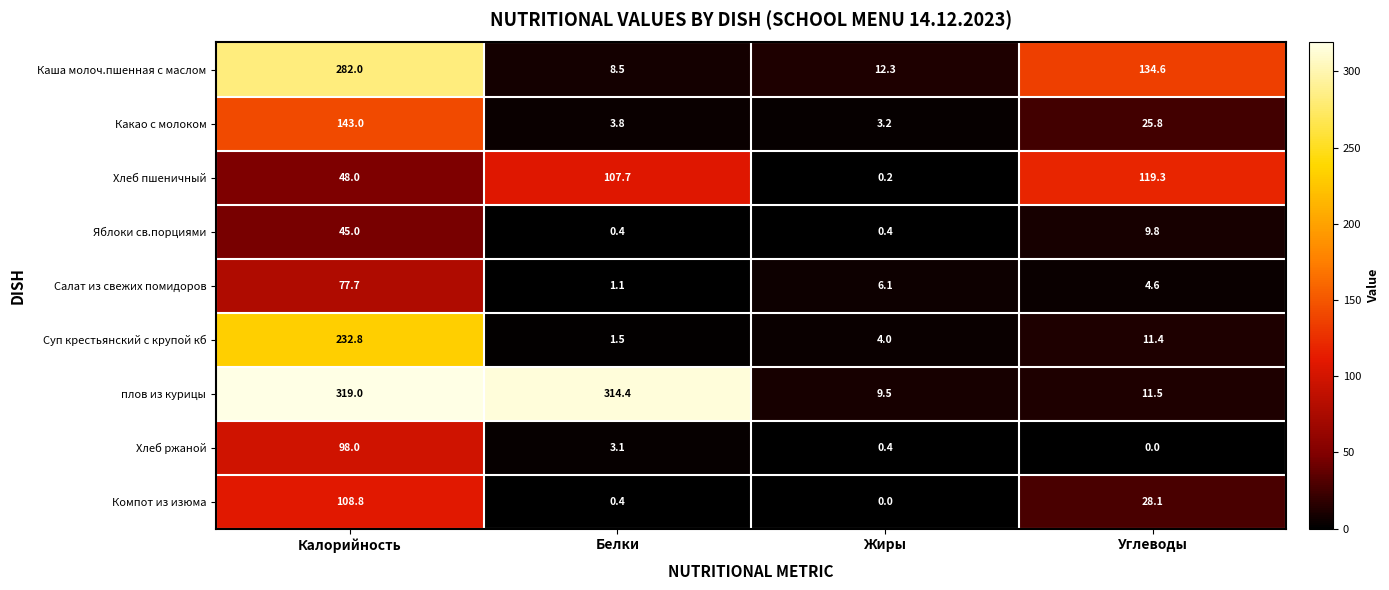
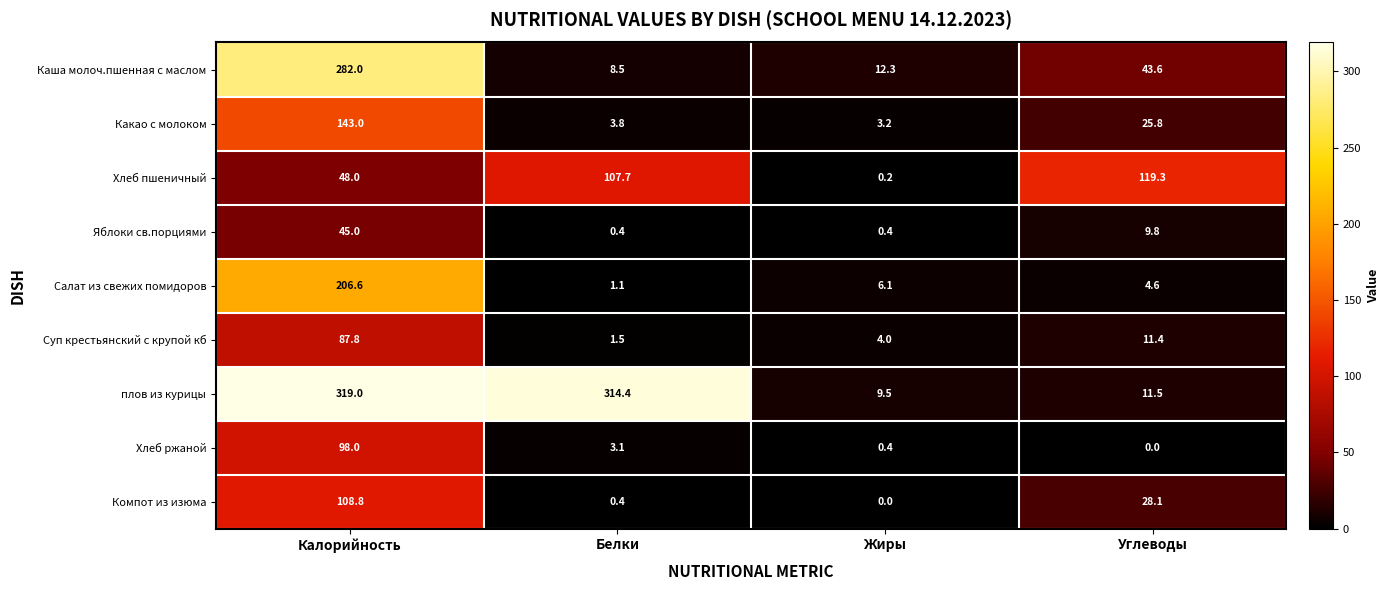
Каша молоч.пшенная с маслом, Углеводы: 134.6 -> 43.6
Салат из свежих помидоров, Калорийность: 77.7 -> 206.6
Суп крестьянский с крупой кб, Калорийность: 232.8 -> 87.8
